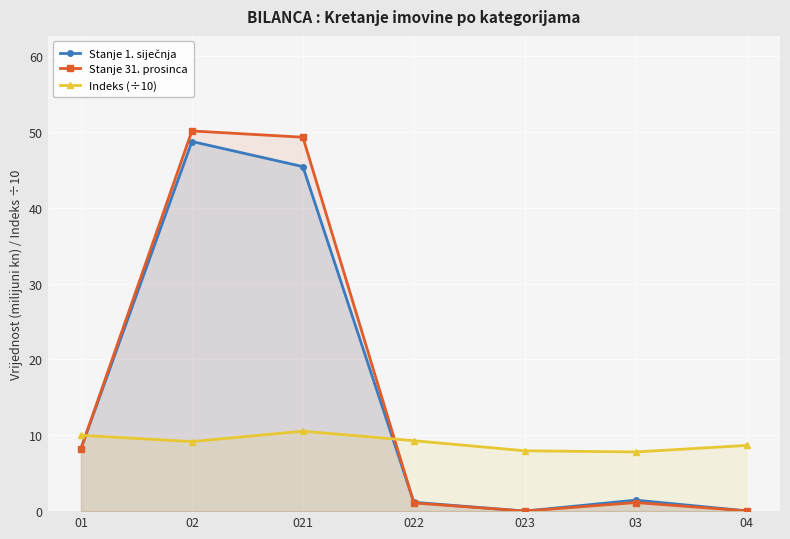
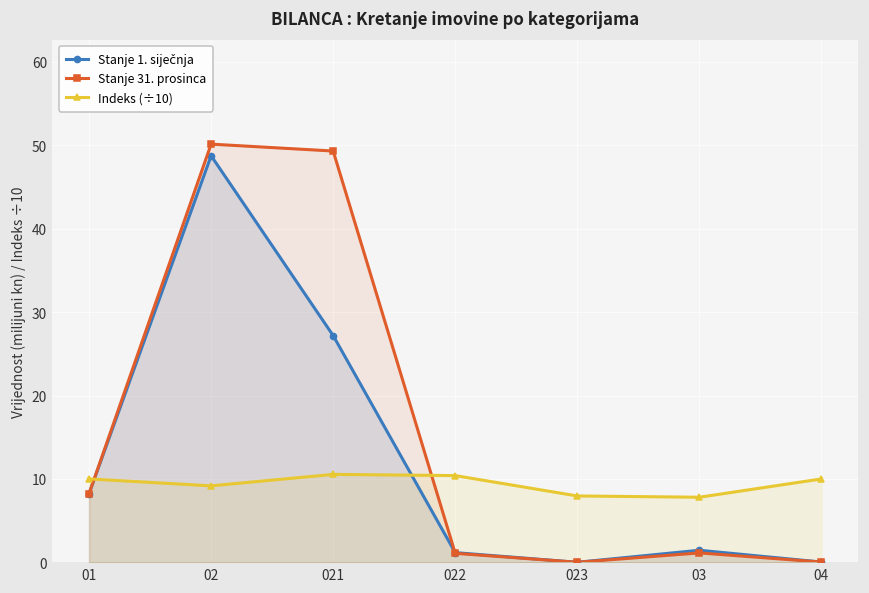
Stanje 1. siječnja, 021: 45 -> 27
Indeks (÷10), 022: 9 -> 10
Indeks (÷10), 04: 9 -> 10
